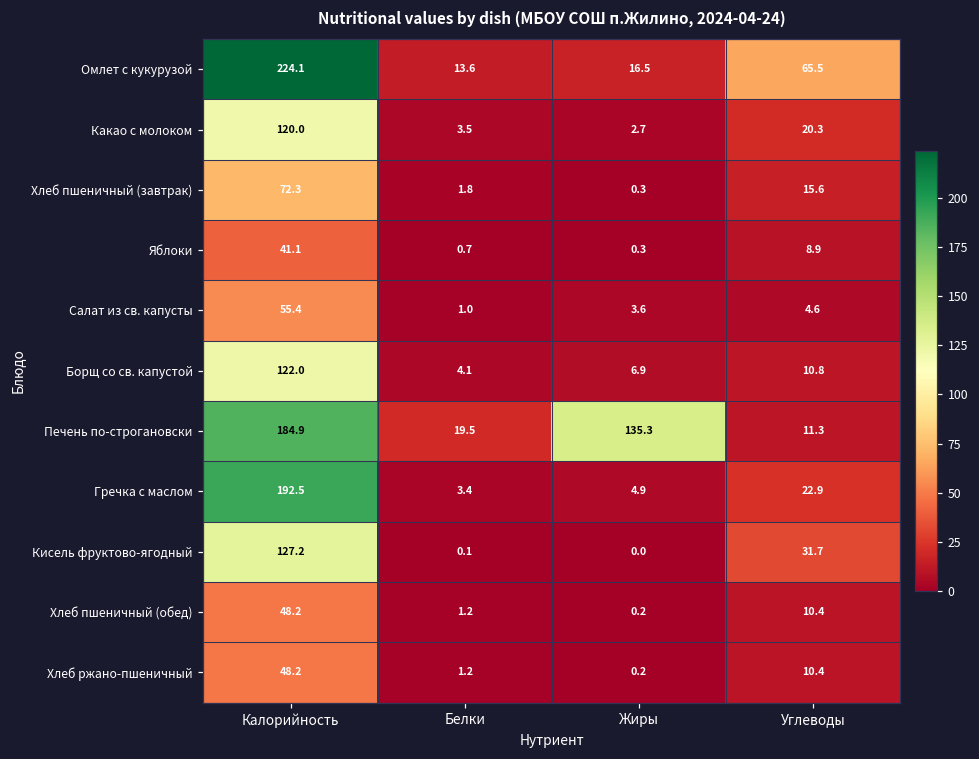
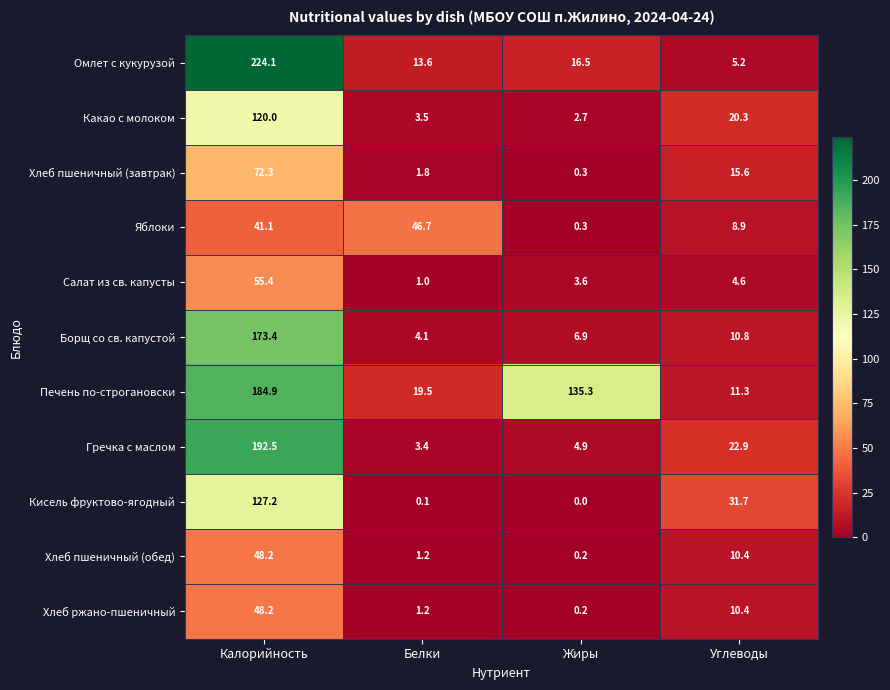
Омлет с кукурузой, Углеводы: 65.5 -> 5.2
Яблоки, Белки: 0.7 -> 46.7
Борщ со св. капустой, Калорийность: 122.0 -> 173.4
